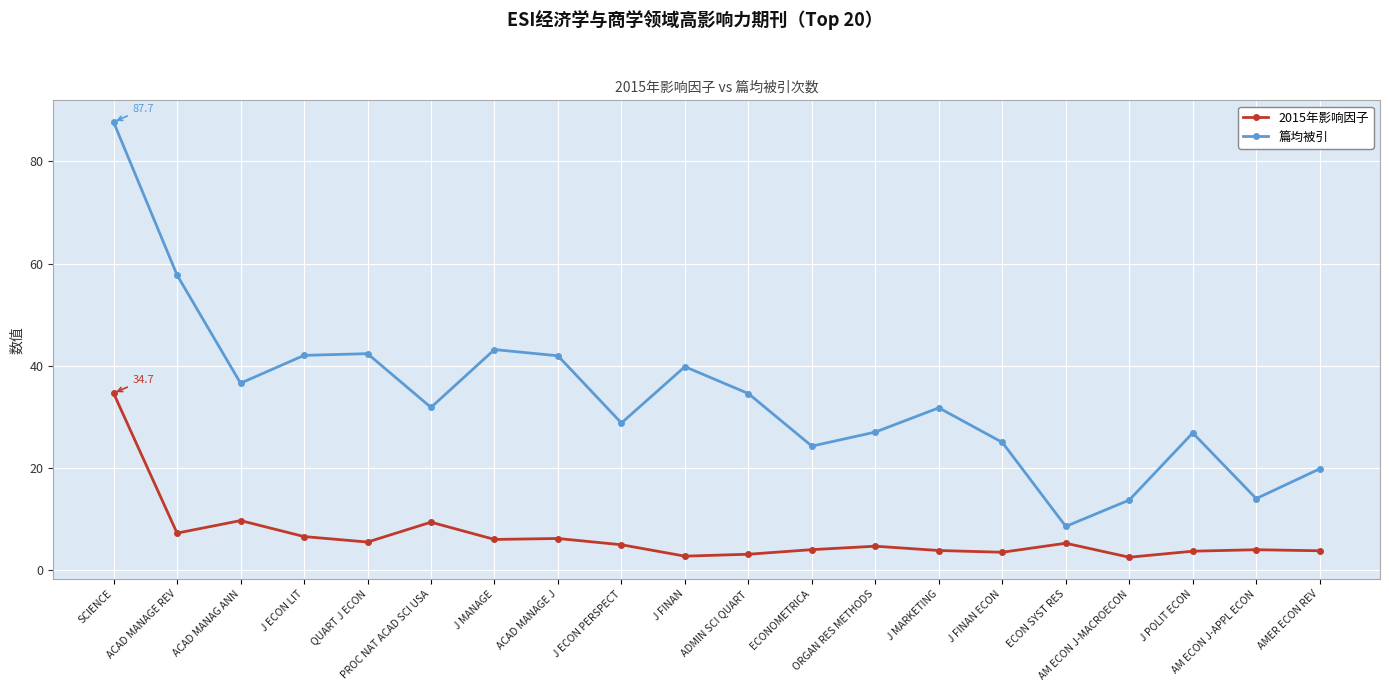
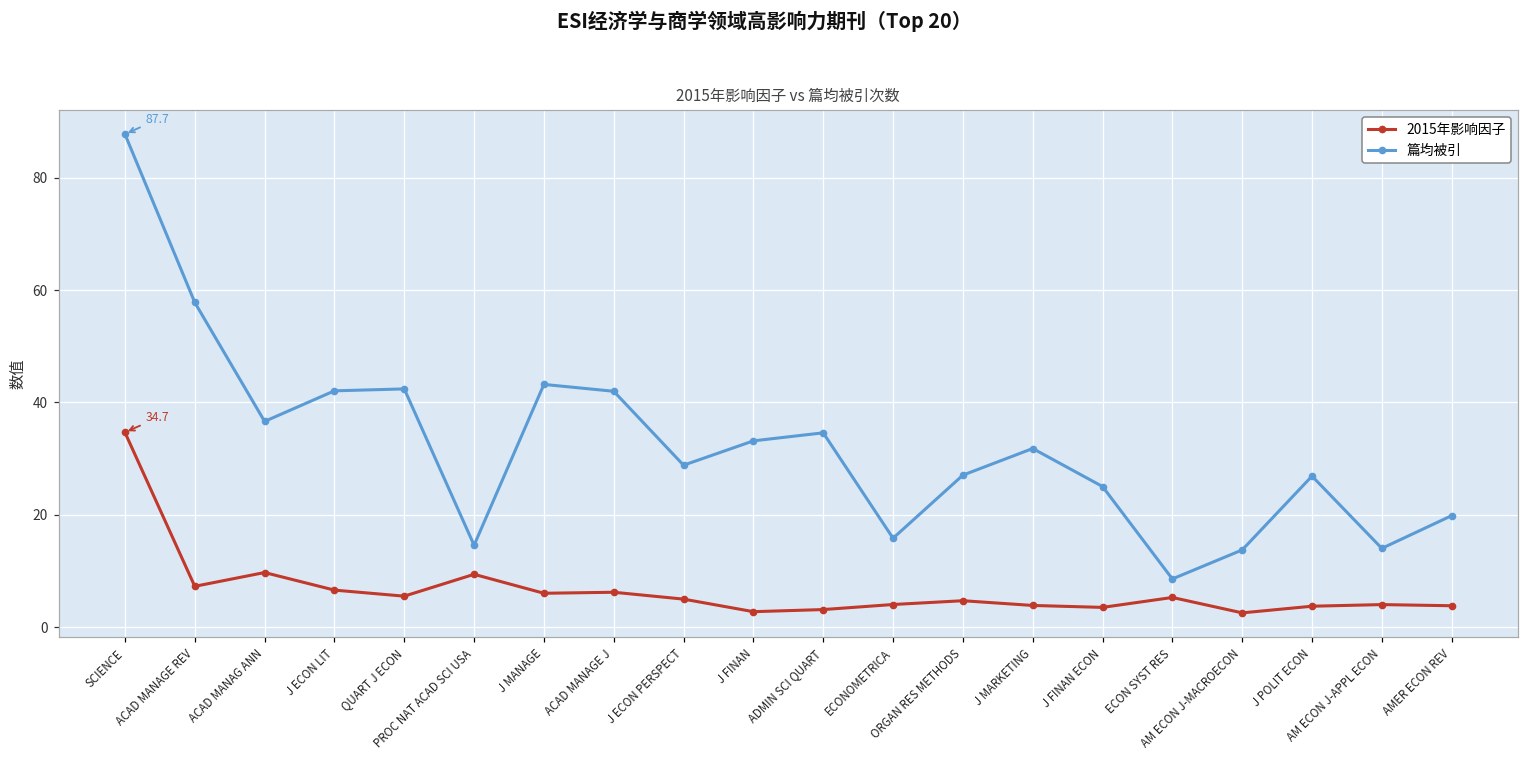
篇均被引, PROC NAT ACAD SCI USA: 32 -> 15
篇均被引, J FINAN: 40 -> 33
篇均被引, ECONOMETRICA: 24 -> 16
